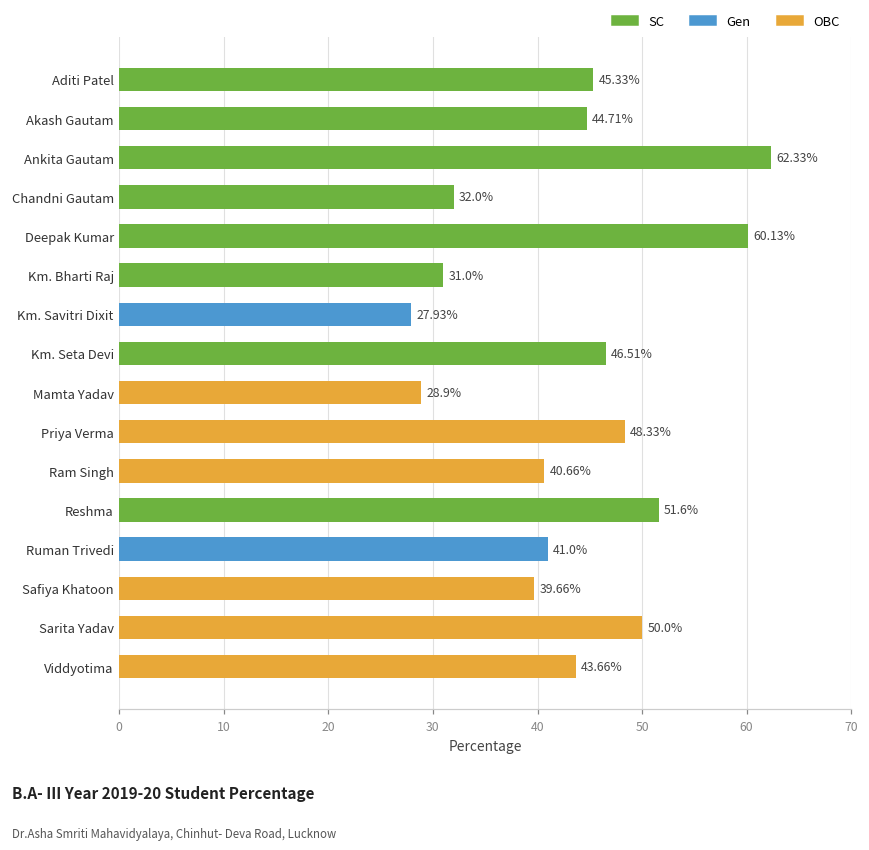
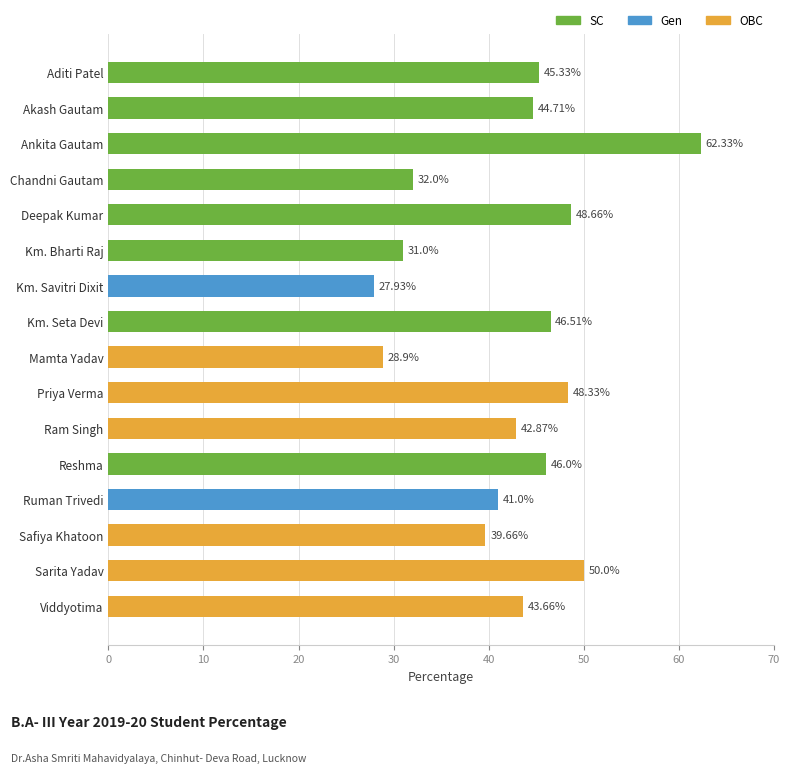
Deepak Kumar: 60.13% -> 48.66%
Ram Singh: 40.66% -> 42.87%
Reshma: 51.6% -> 46.0%
